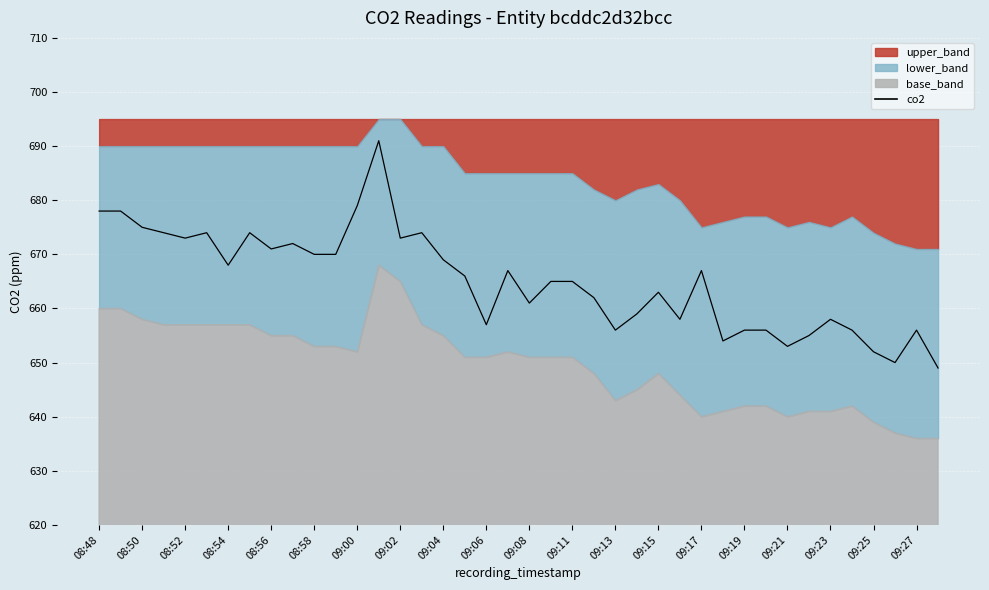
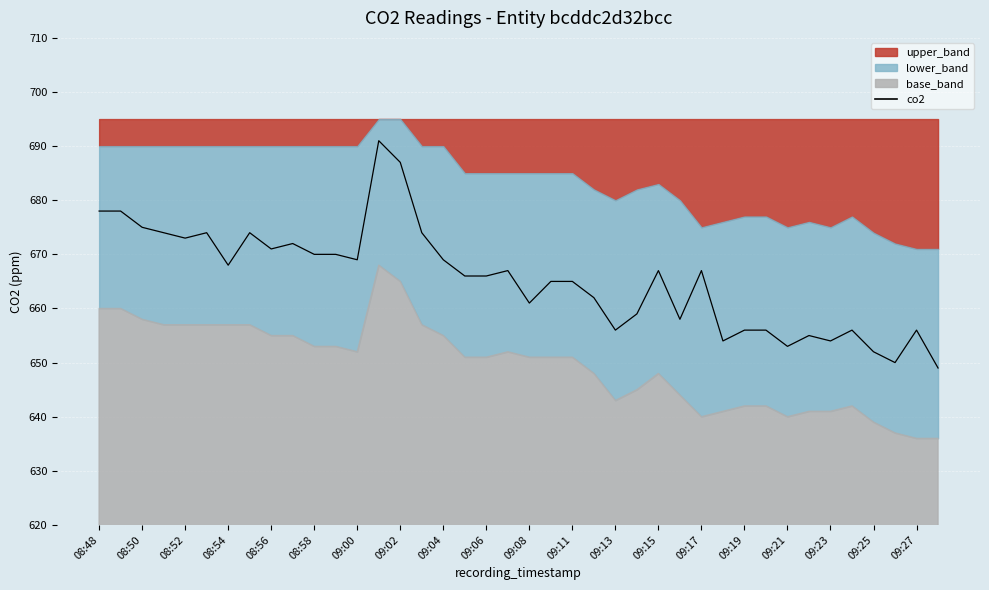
co2, 09:00: 679 -> 669
co2, 09:02: 673 -> 687
co2, 09:06: 657 -> 666
co2, 09:15: 663 -> 667
co2, 09:23: 658 -> 654
